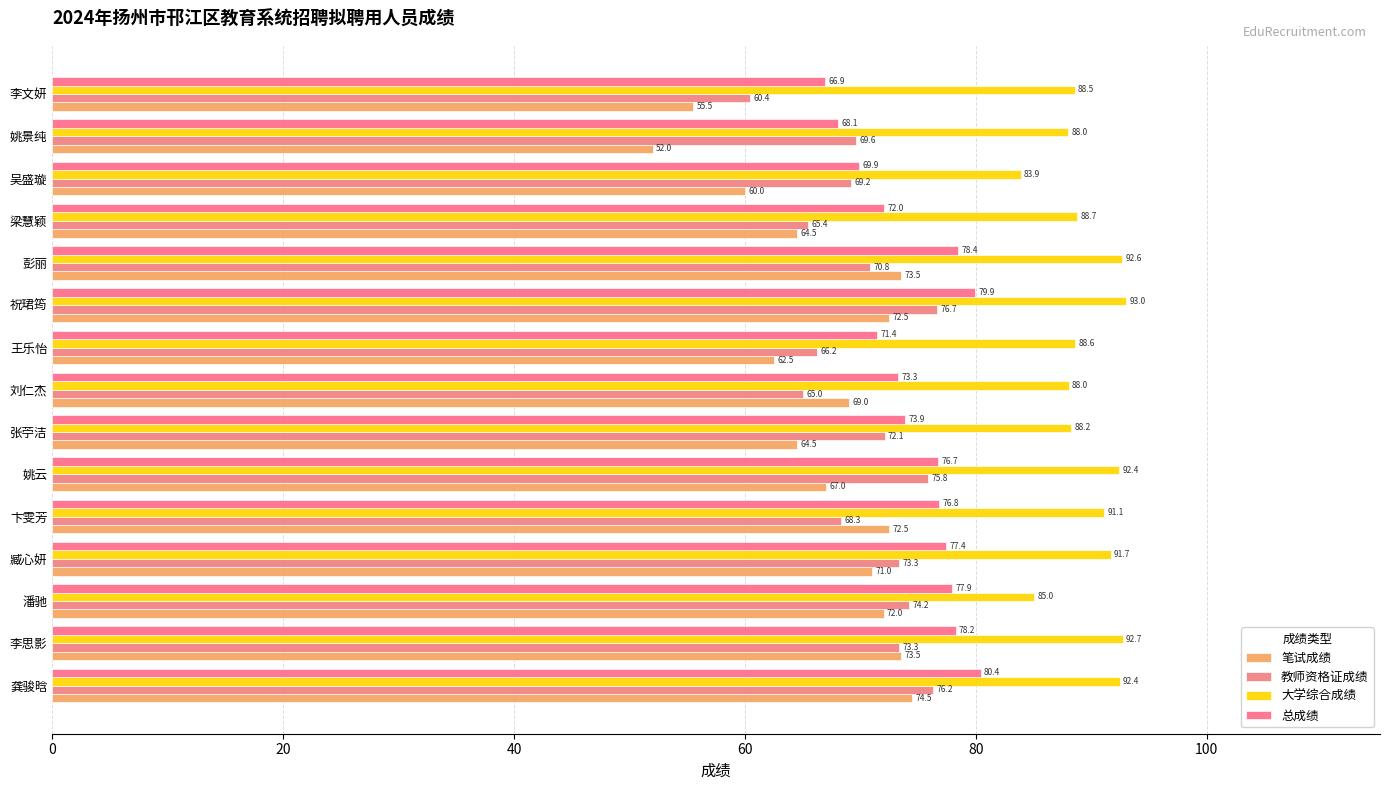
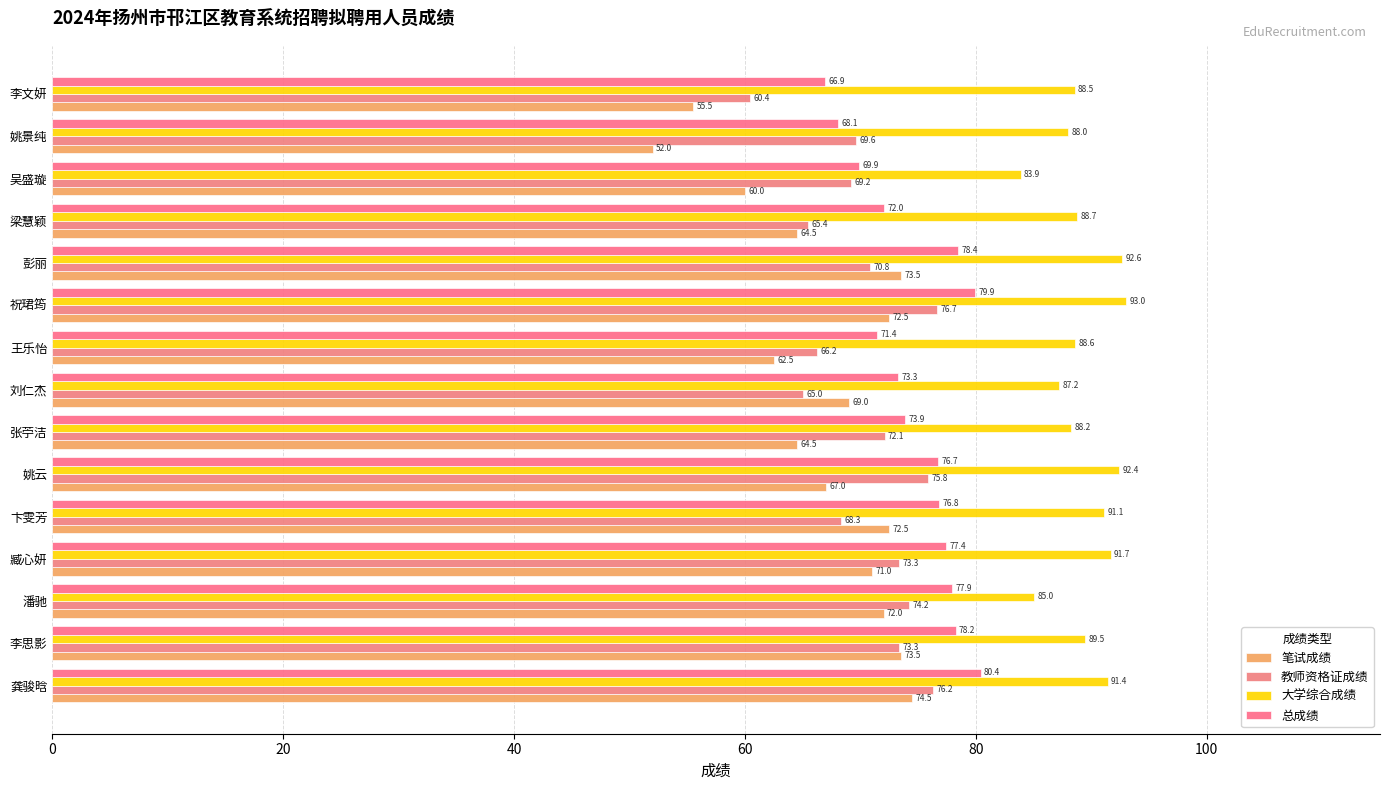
大学综合成绩, 刘仁杰: 88.0 -> 87.2
大学综合成绩, 李思影: 92.7 -> 89.5
大学综合成绩, 龚骏晗: 92.4 -> 91.4
